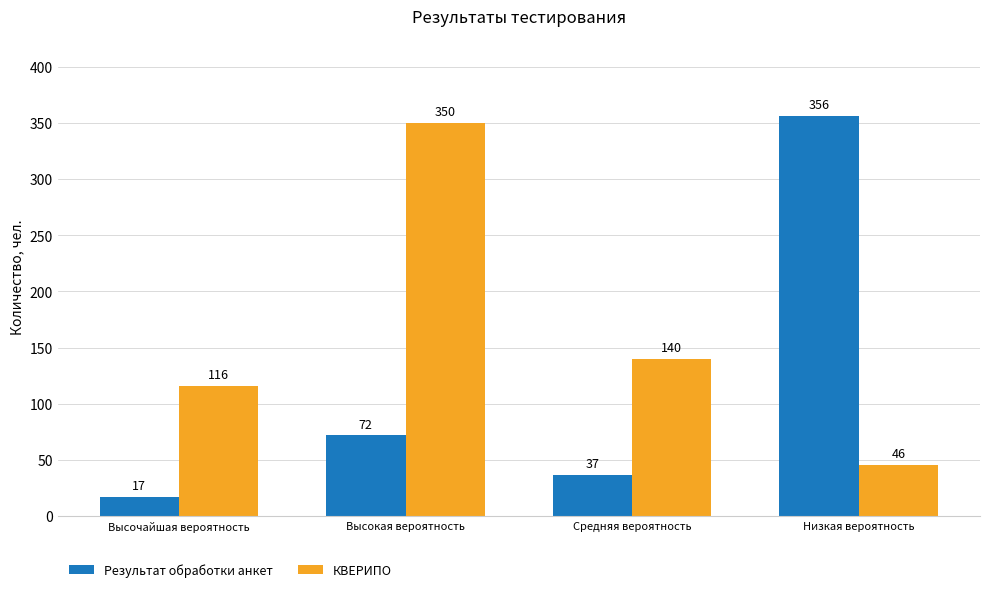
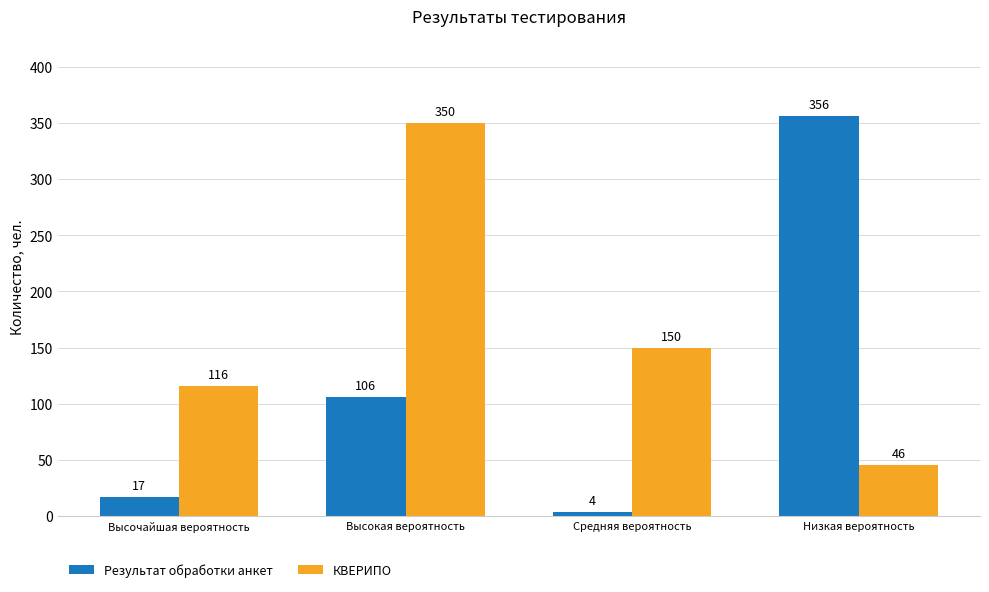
Результат обработки анкет, Высокая вероятность: 72 -> 106
Результат обработки анкет, Средняя вероятность: 37 -> 4
КВЕРИПО, Средняя вероятность: 140 -> 150
